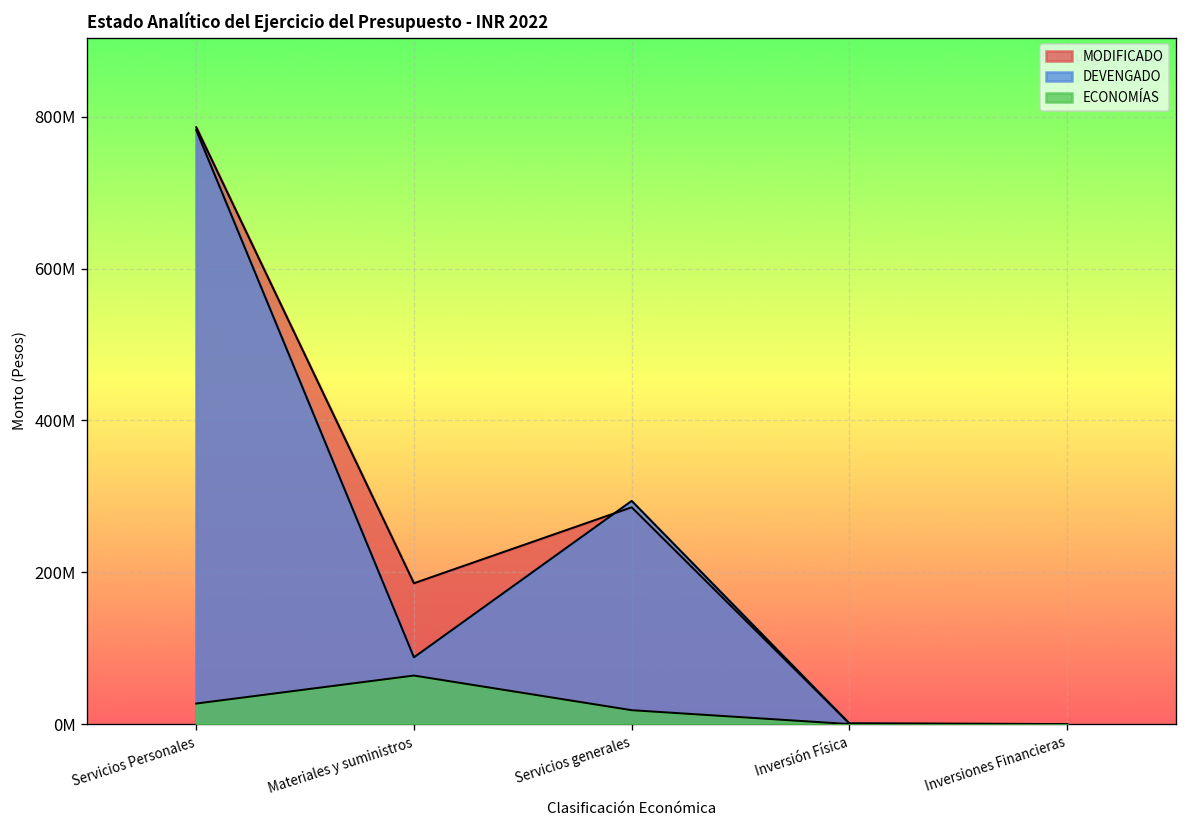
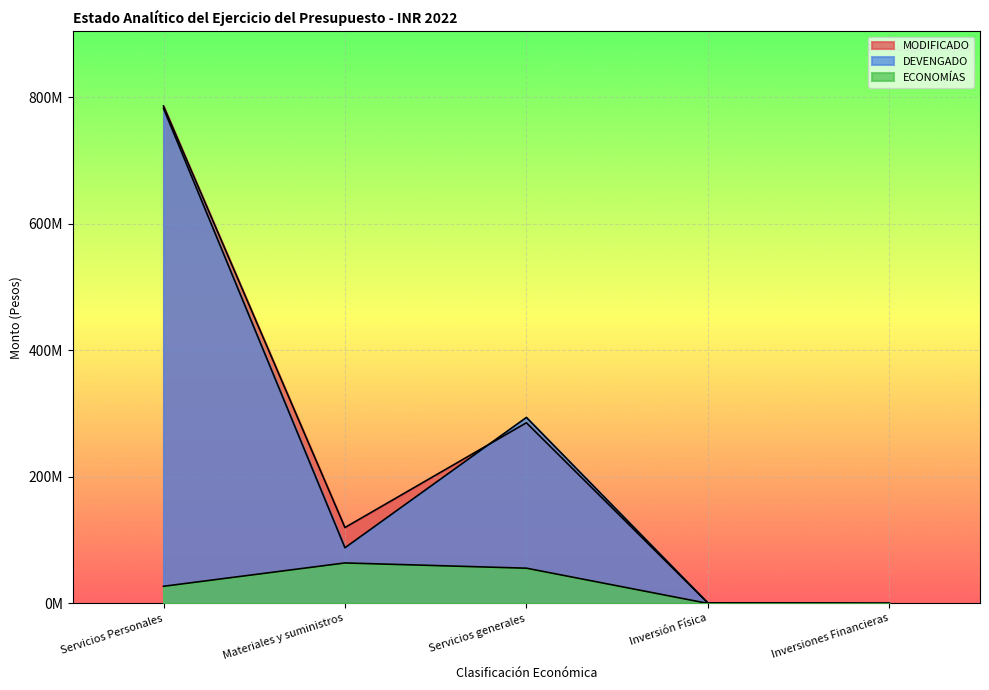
MODIFICADO, Materiales y suministros: 190000000 -> 120000000
ECONOMÍAS, Servicios generales: 20000000 -> 60000000
